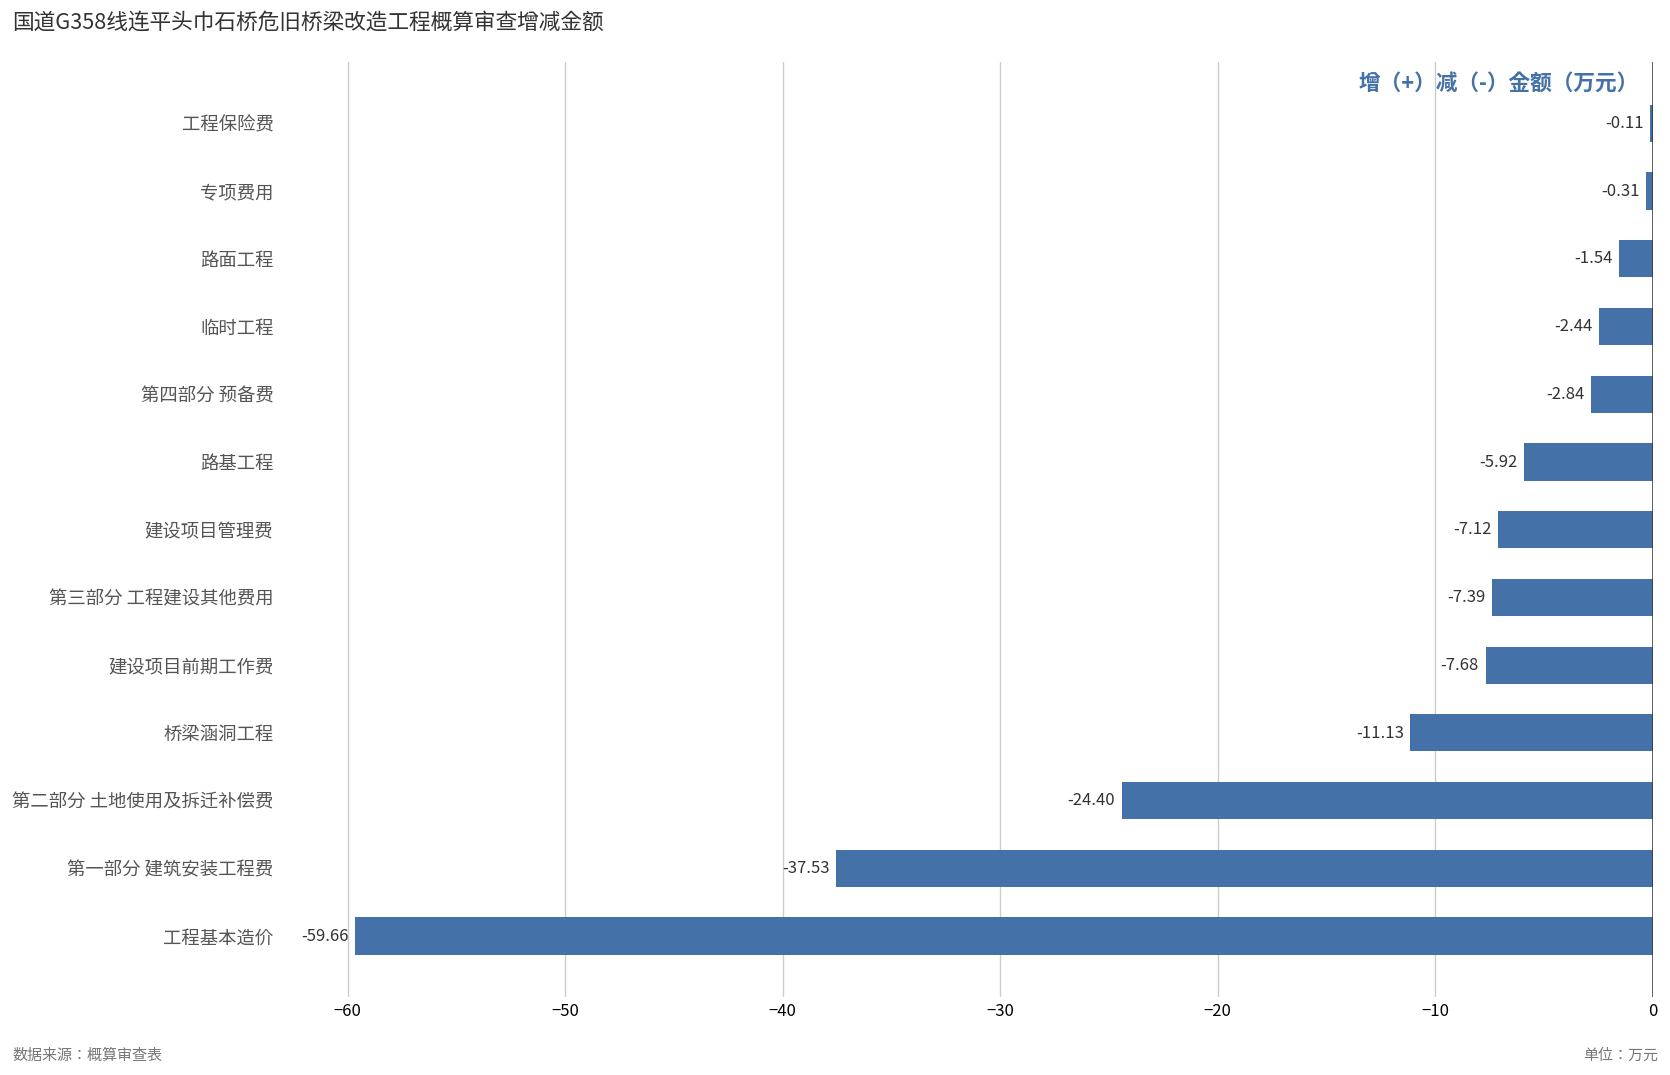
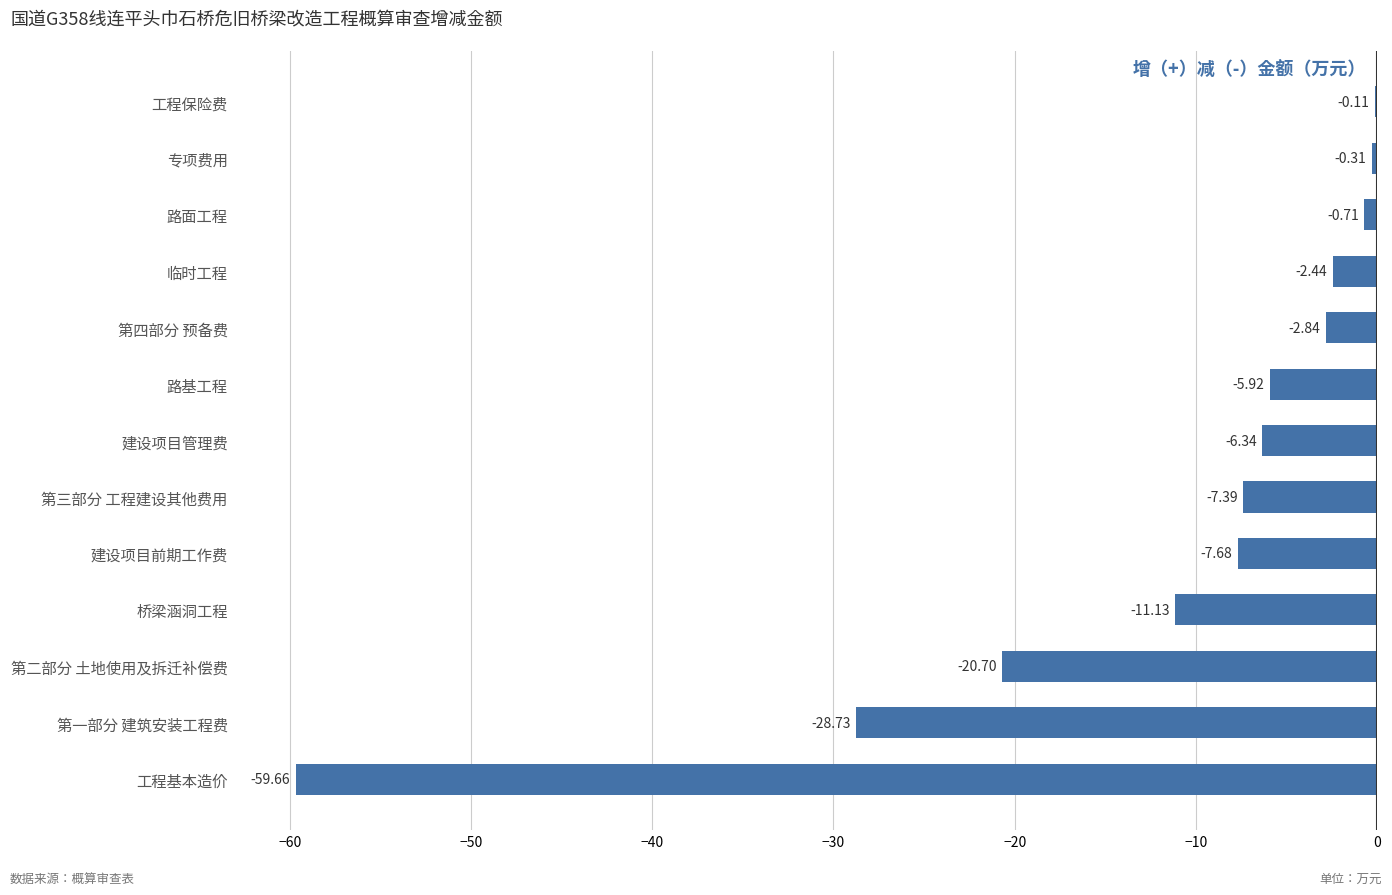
路面工程: -1.54 -> -0.71
建设项目管理费: -7.12 -> -6.34
第二部分 土地使用及拆迁补偿费: -24.40 -> -20.70
第一部分 建筑安装工程费: -37.53 -> -28.73
